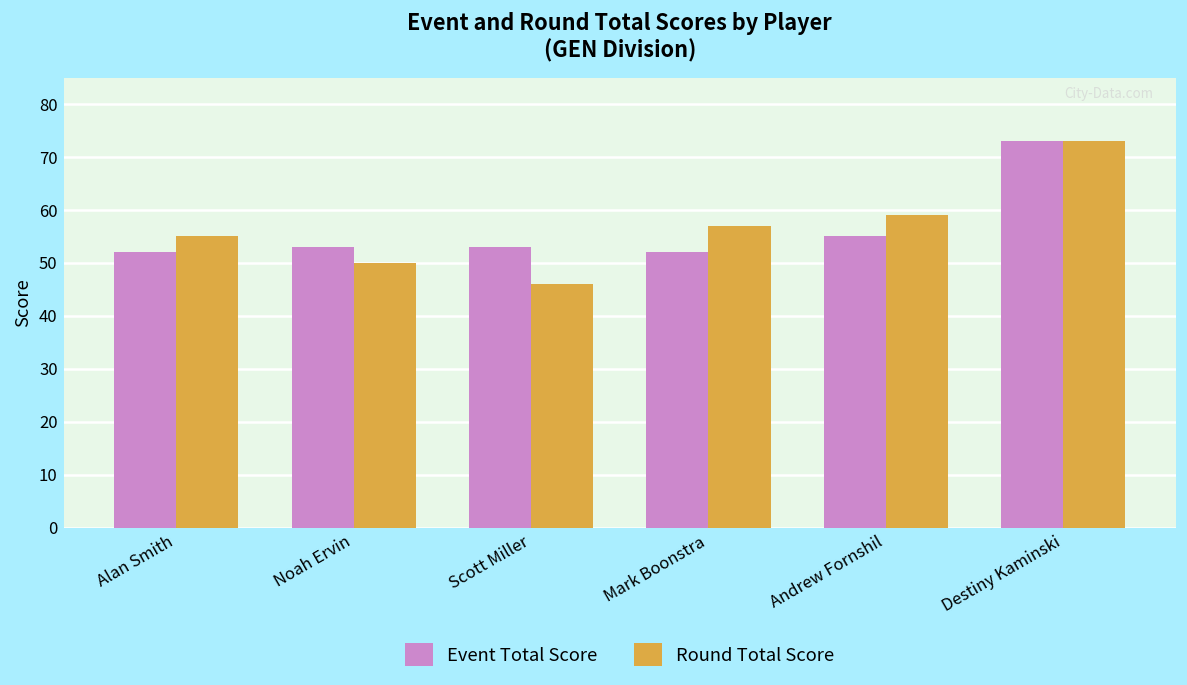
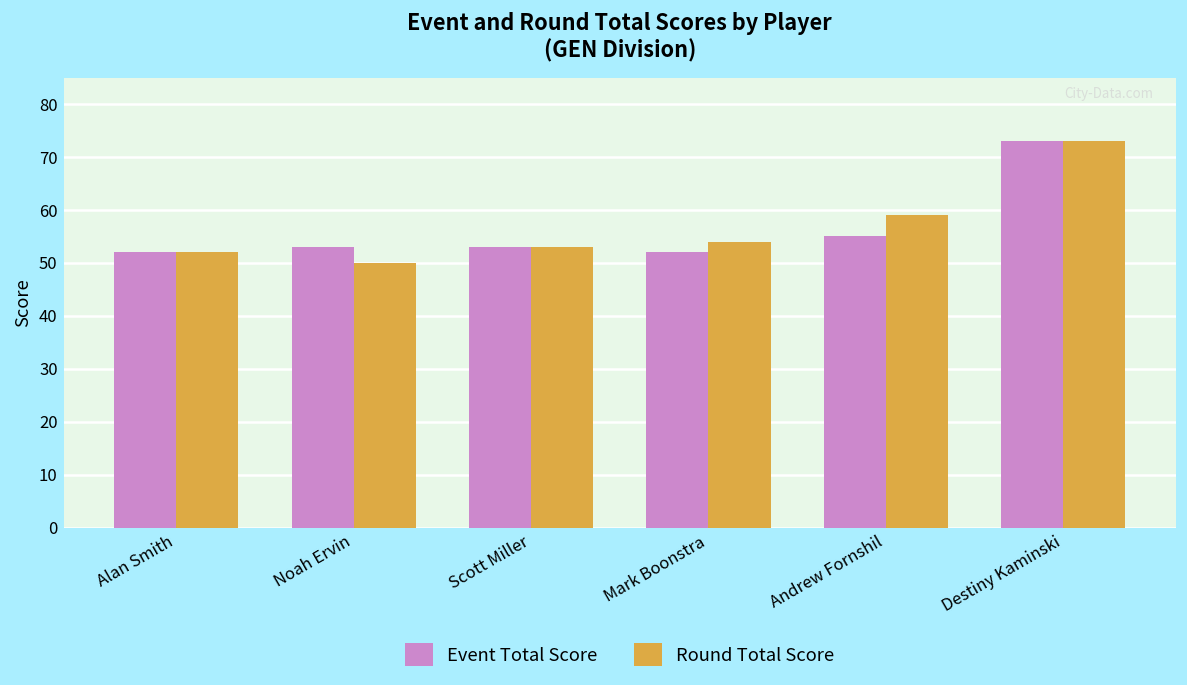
Round Total Score, Alan Smith: 55 -> 52
Round Total Score, Scott Miller: 46 -> 53
Round Total Score, Mark Boonstra: 57 -> 54
